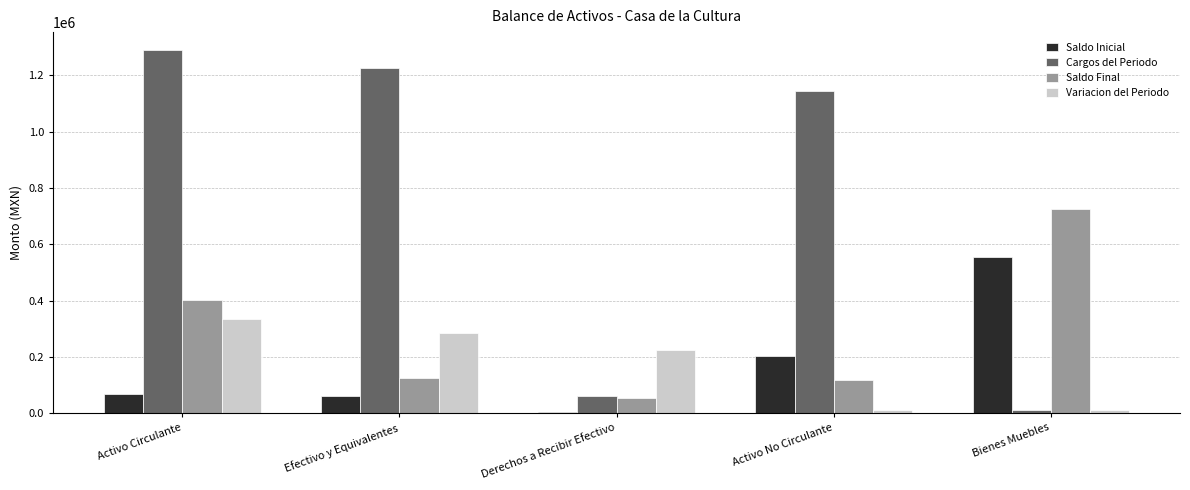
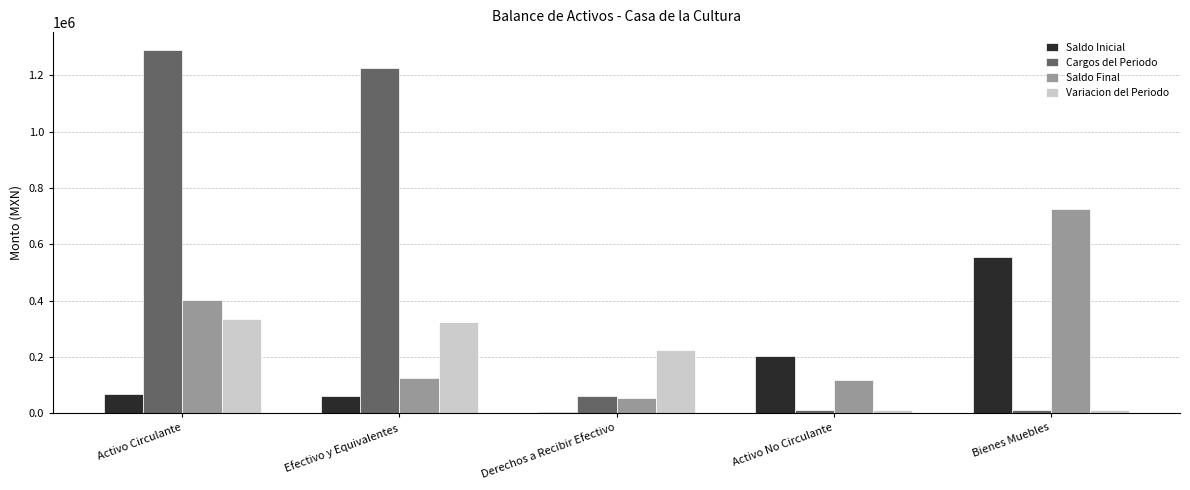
Variacion del Periodo, Efectivo y Equivalentes: 280000 -> 320000
Cargos del Periodo, Activo No Circulante: 1140000 -> 10000
